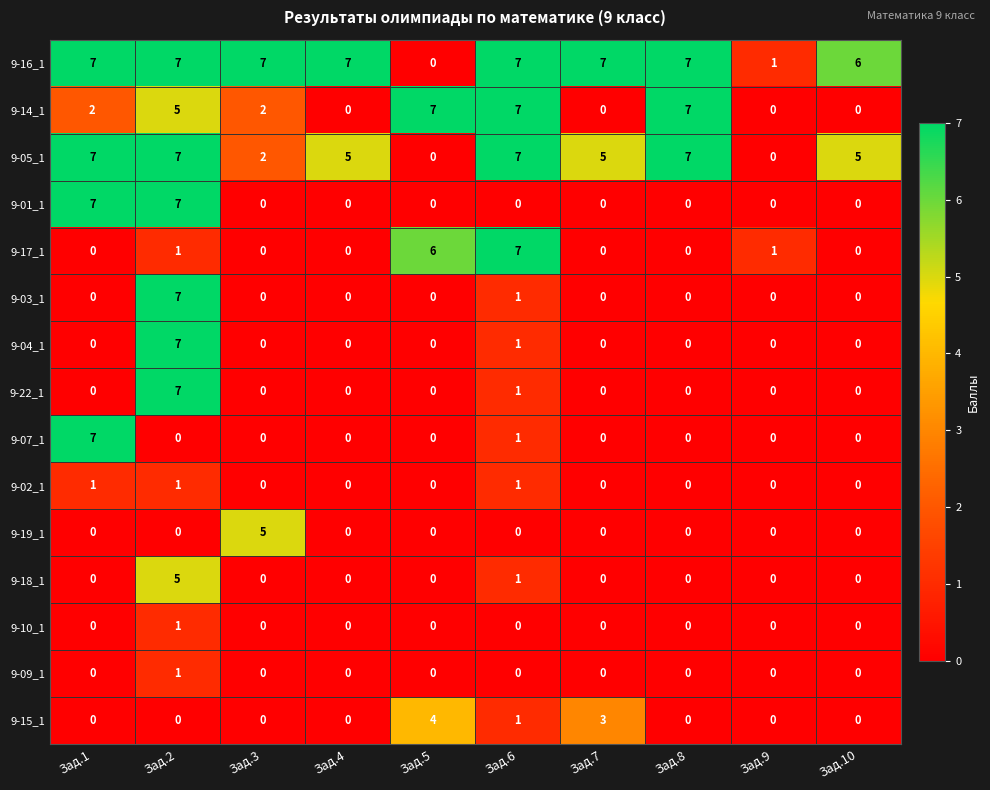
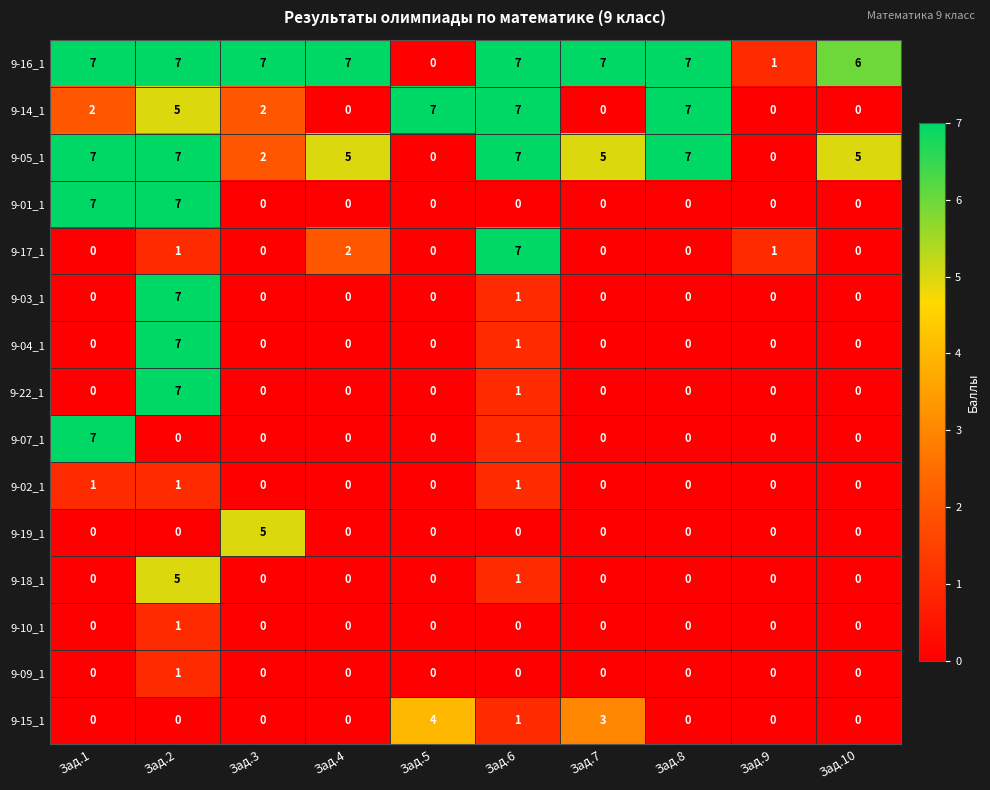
9-17_1, Зад.4: 0 -> 2
9-17_1, Зад.5: 6 -> 0
